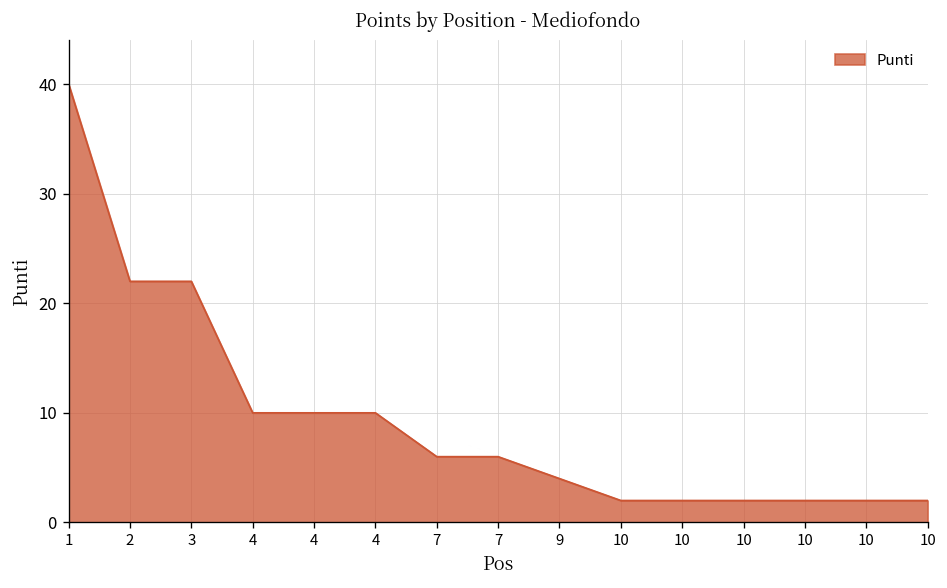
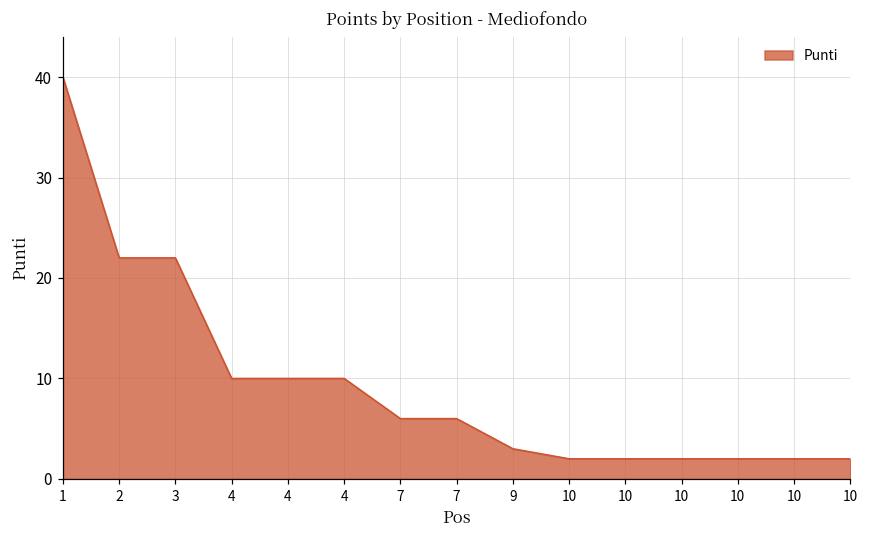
9: 4 -> 3
